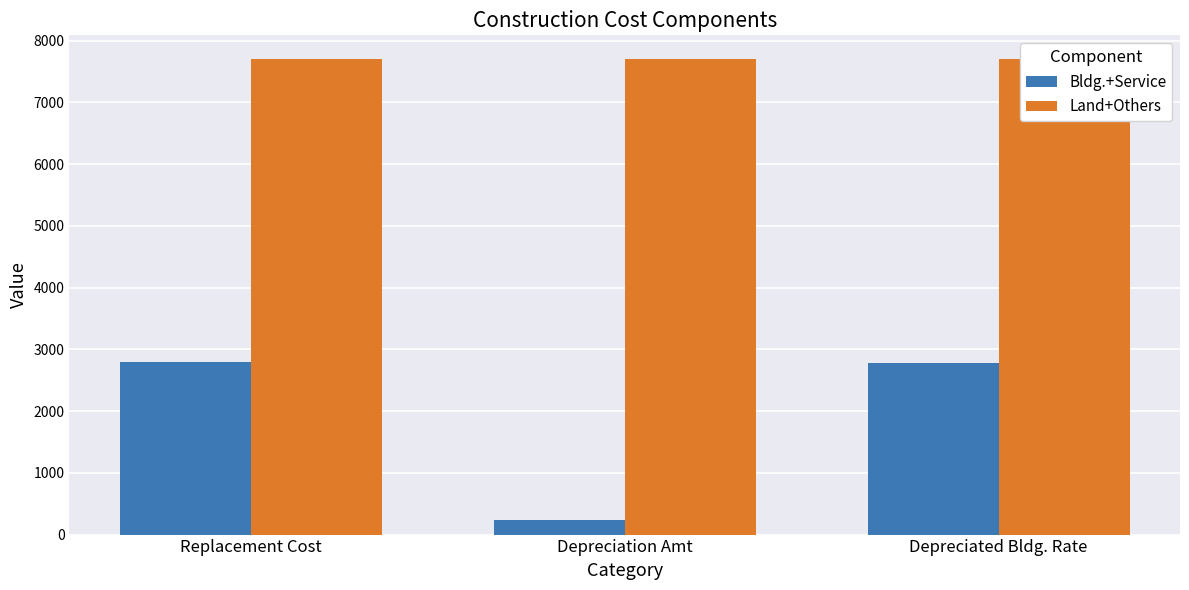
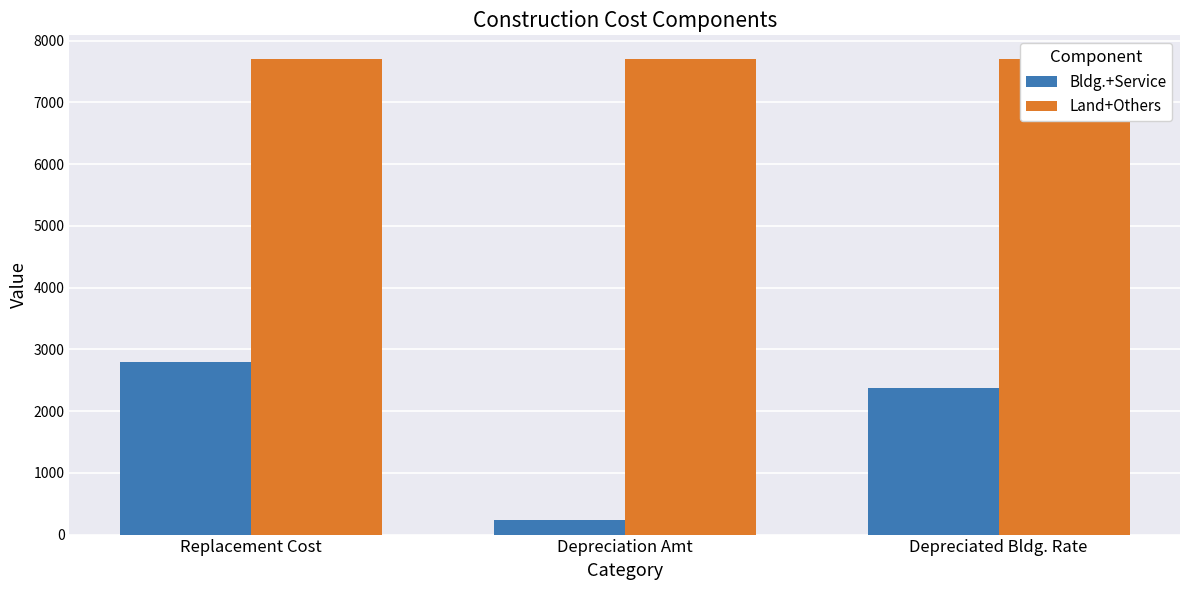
Bldg.+Service, Depreciated Bldg. Rate: 2800 -> 2400
